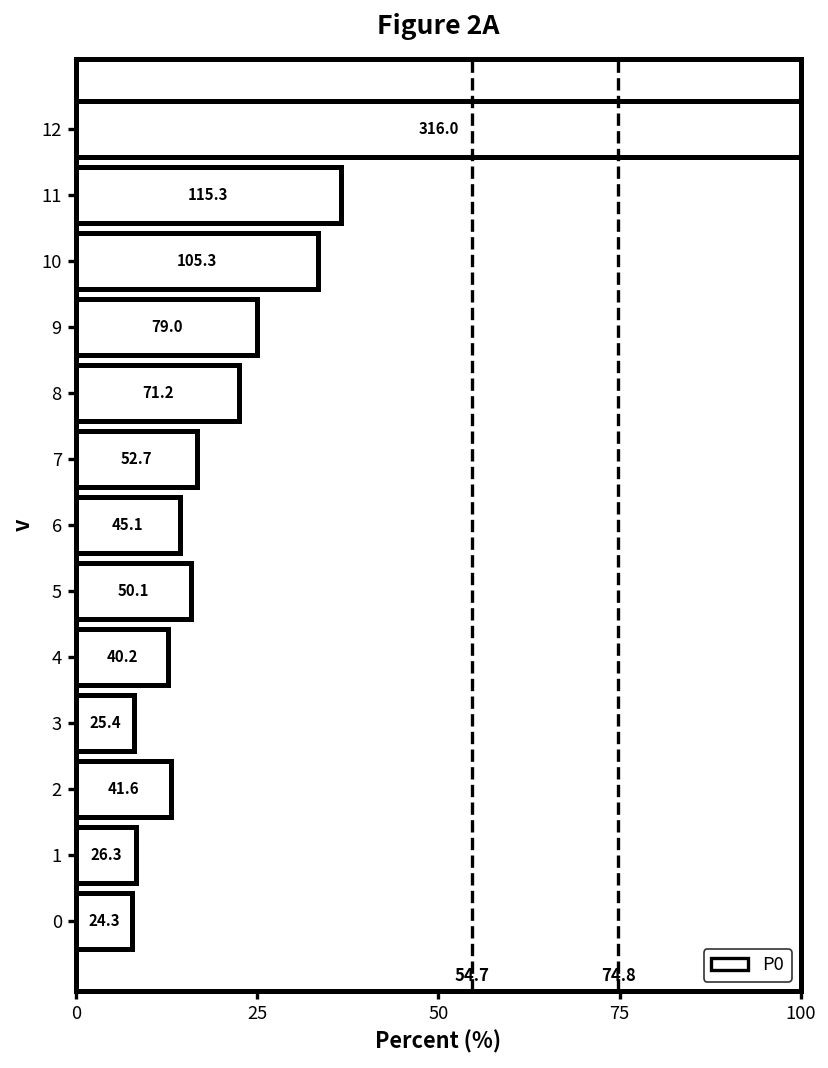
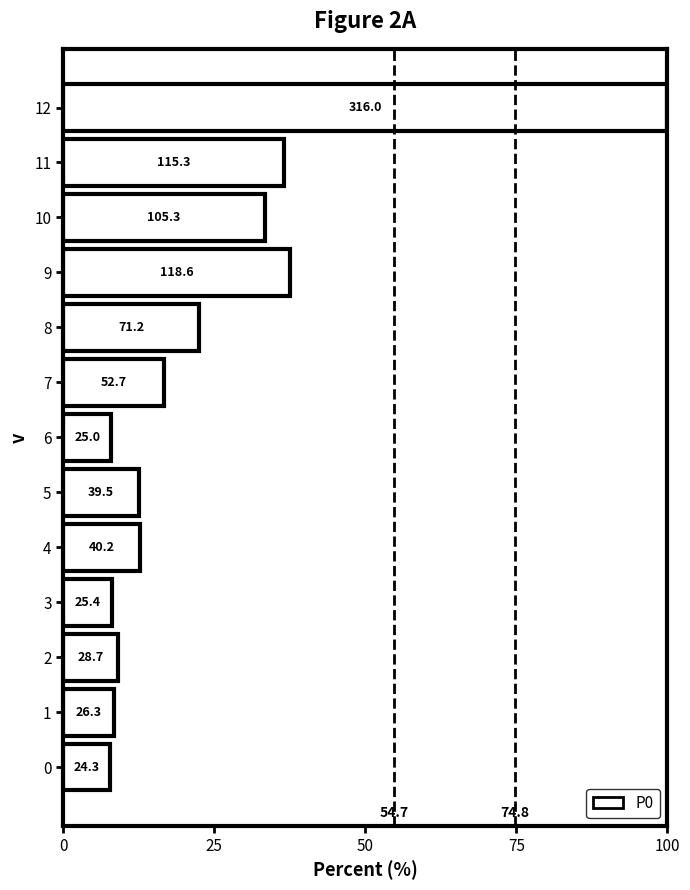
9: 79.0 -> 118.6
6: 45.1 -> 25.0
5: 50.1 -> 39.5
2: 41.6 -> 28.7
